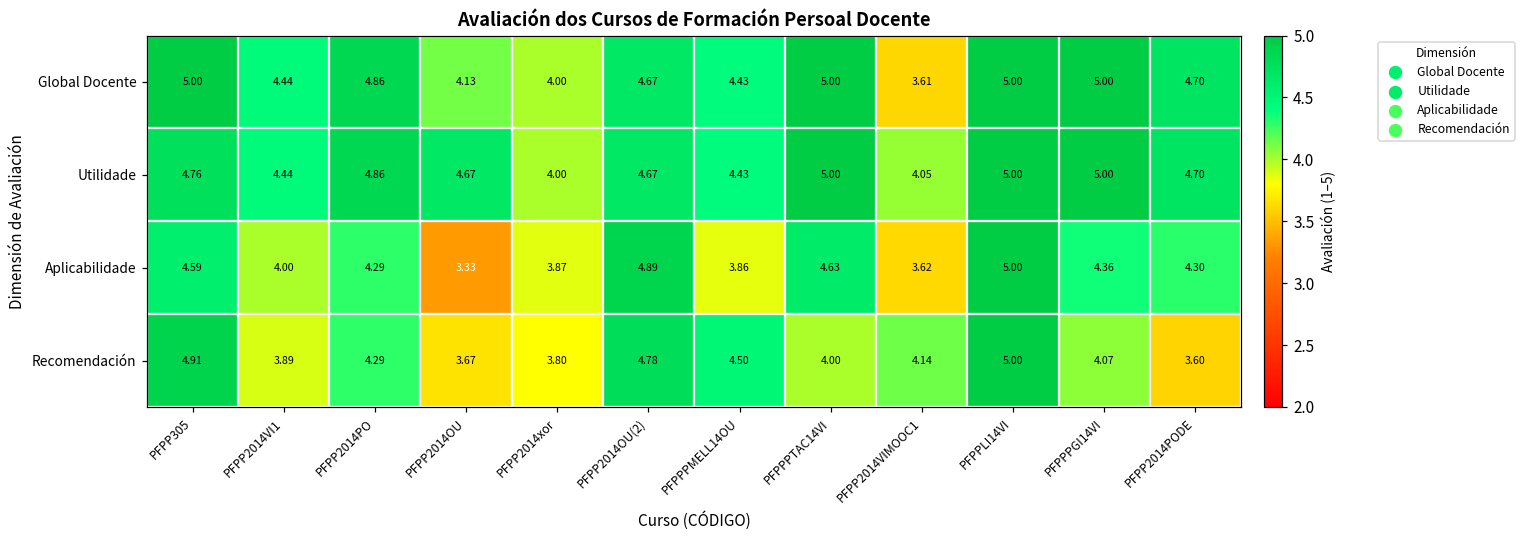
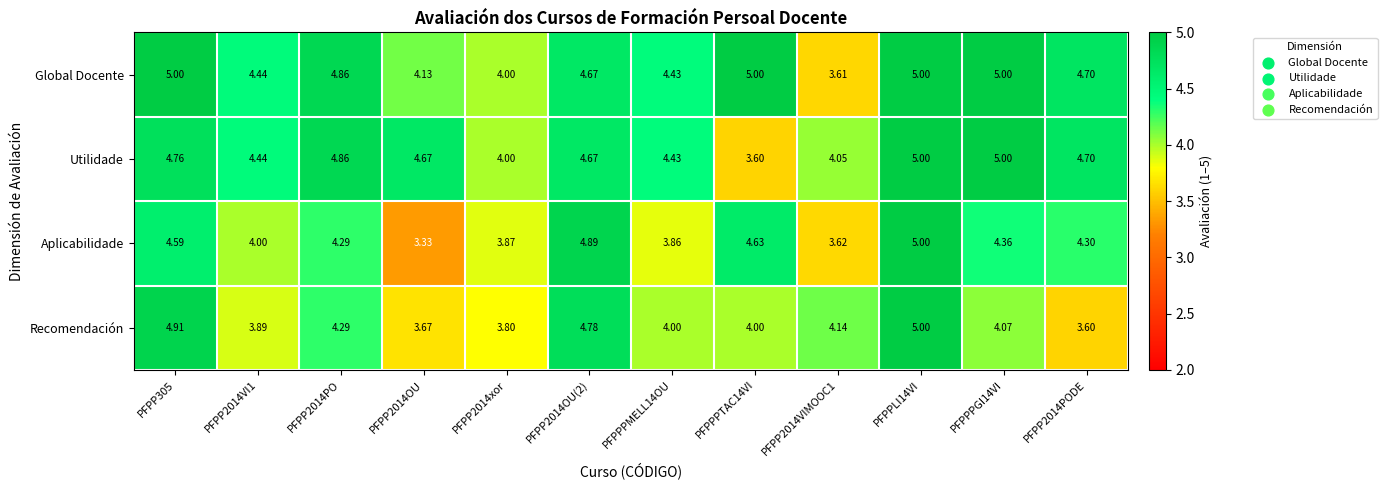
Utilidade, PFPPPTAC14VI: 5.00 -> 3.60
Recomendación, PFPPPMELL14OU: 4.50 -> 4.00
